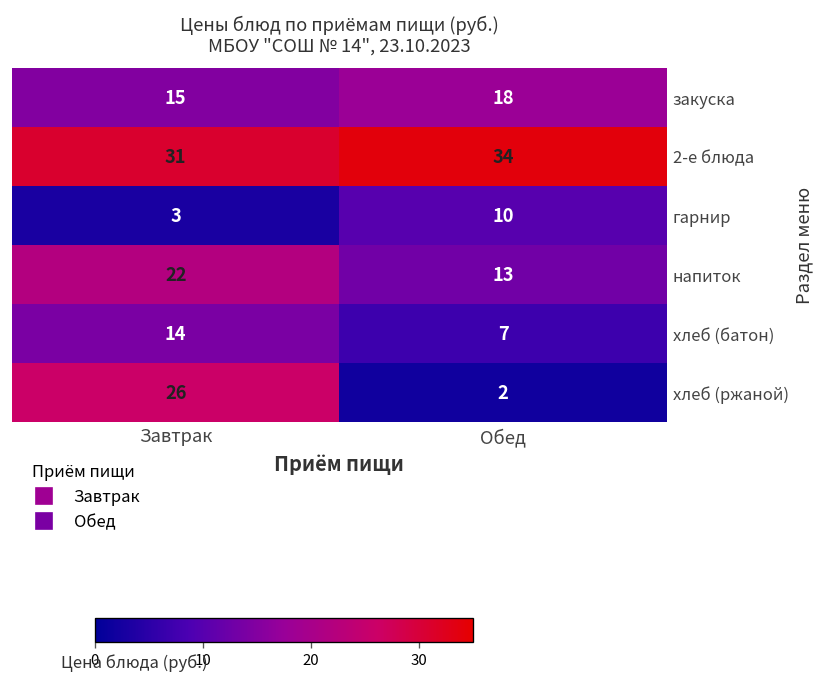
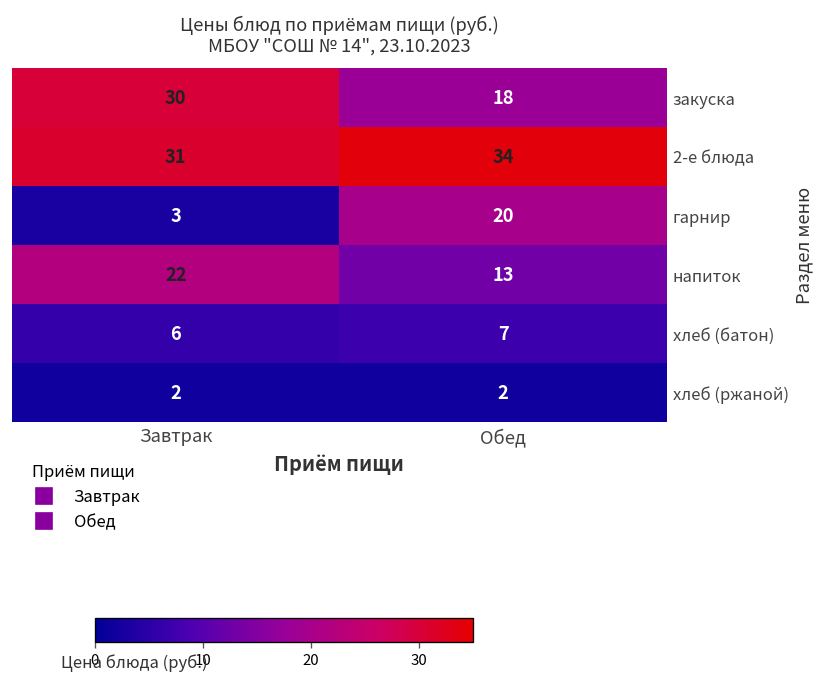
закуска, Завтрак: 15 -> 30
гарнир, Обед: 10 -> 20
хлеб (батон), Завтрак: 14 -> 6
хлеб (ржаной), Завтрак: 26 -> 2
